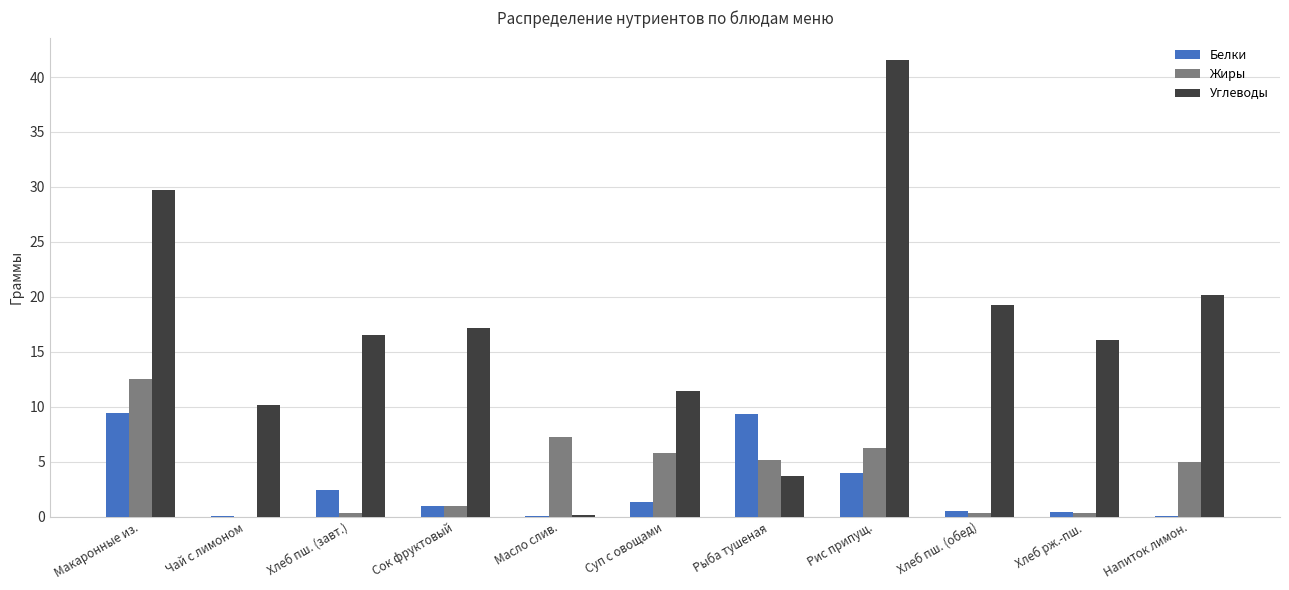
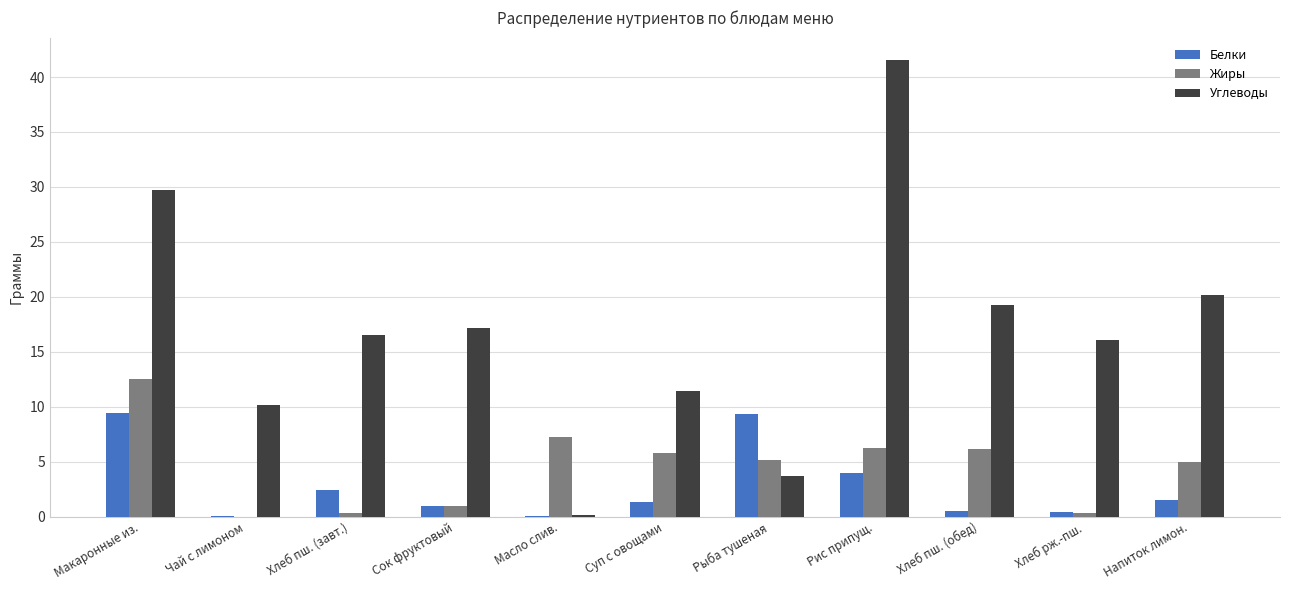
Жиры, Хлеб пш. (обед): 0.4 -> 6.2
Белки, Напиток лимон.: 0.1 -> 1.6
